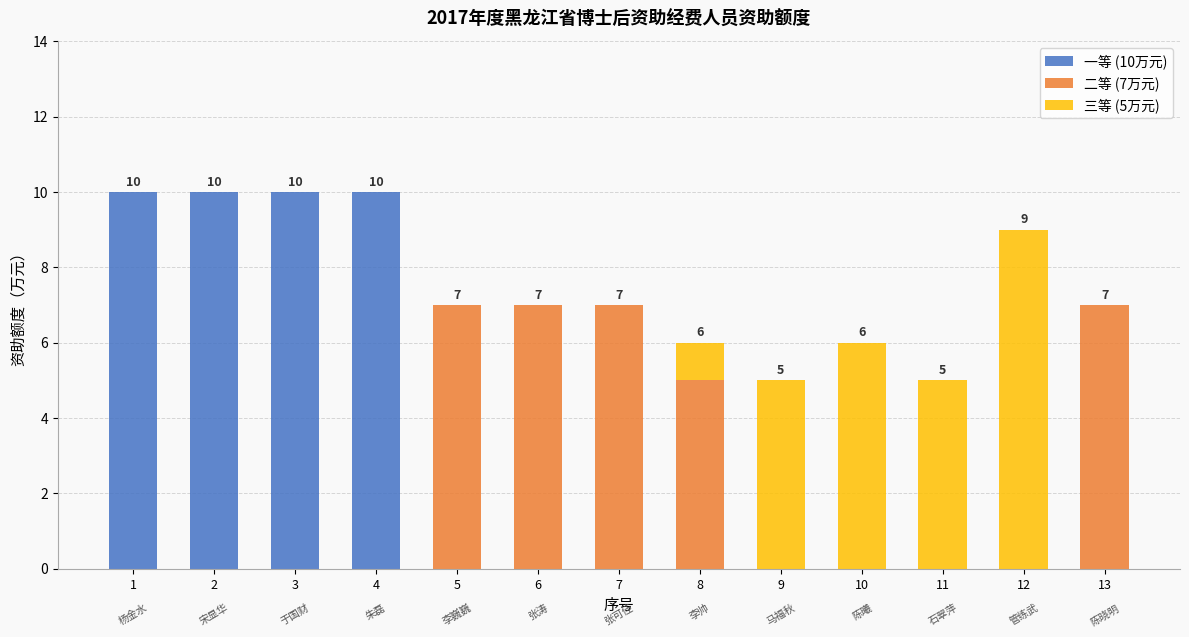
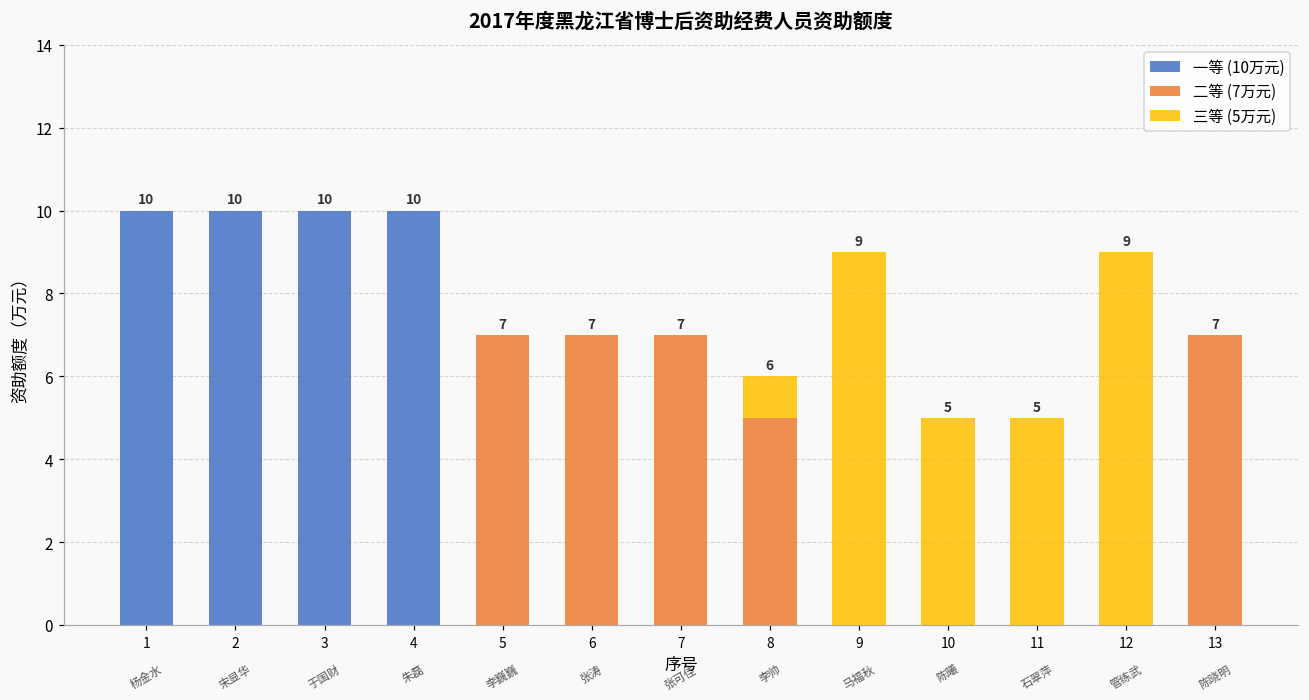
三等 (5万元), 9: 5 -> 9
三等 (5万元), 10: 6 -> 5
